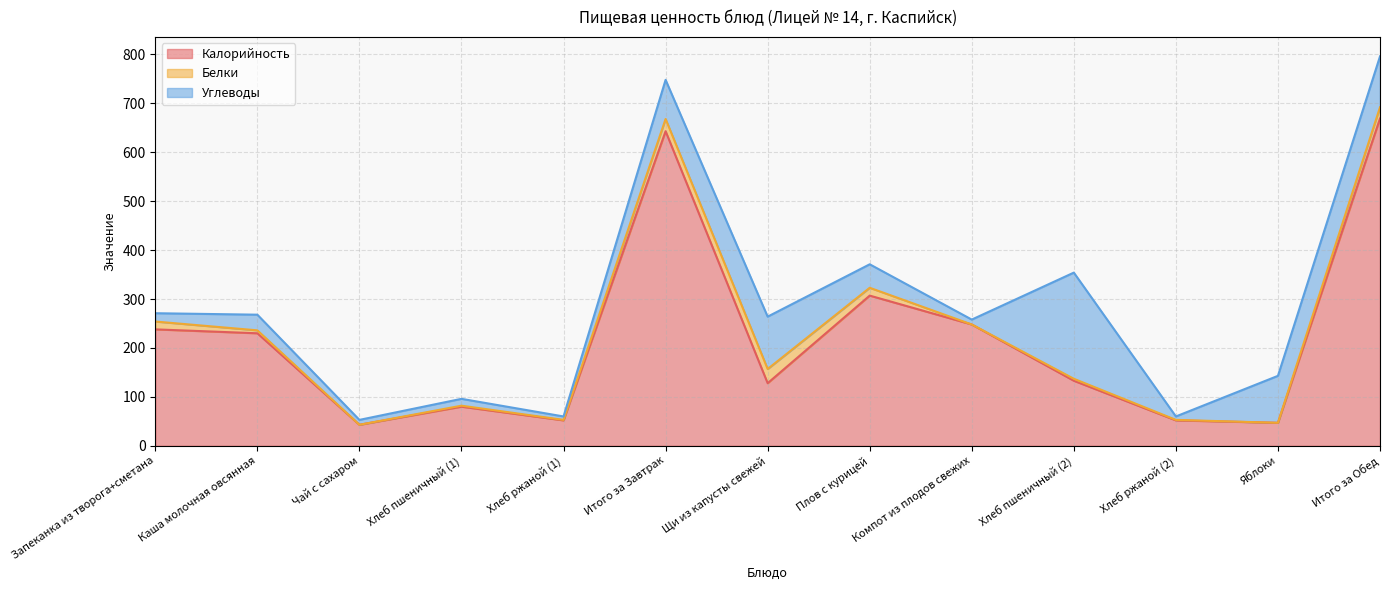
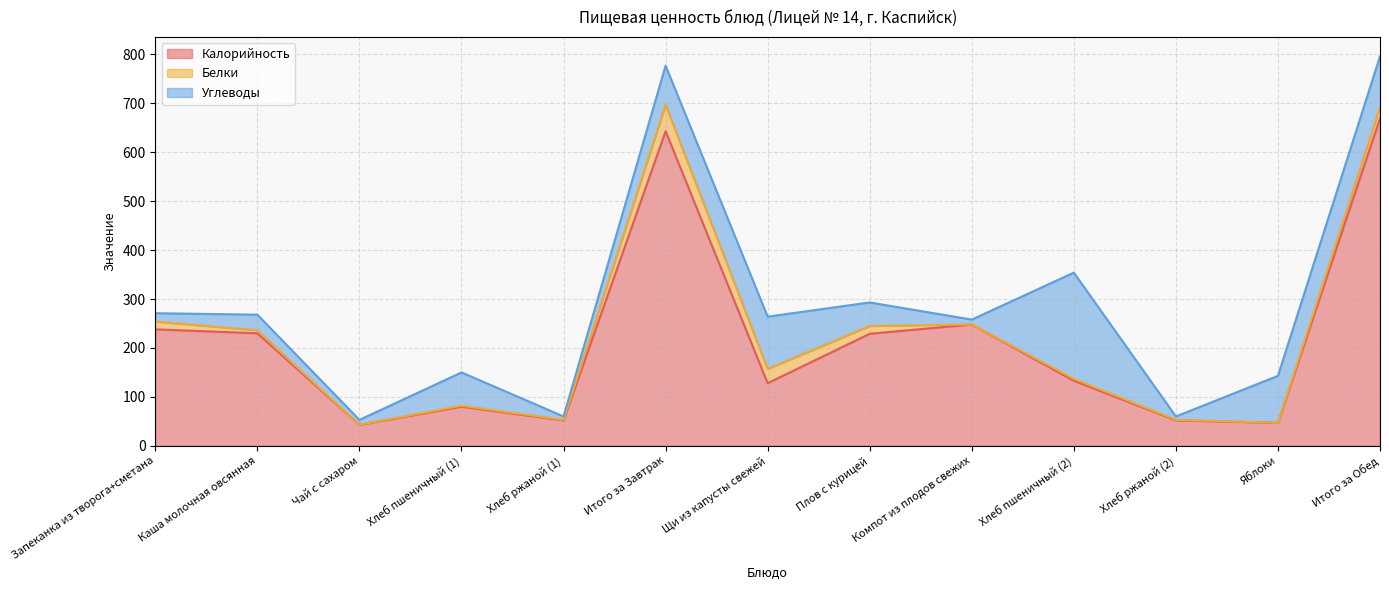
Углеводы, Хлеб пшеничный (1): 10 -> 70
Белки, Итого за Завтрак: 30 -> 50
Калорийность, Плов с курицей: 310 -> 230
